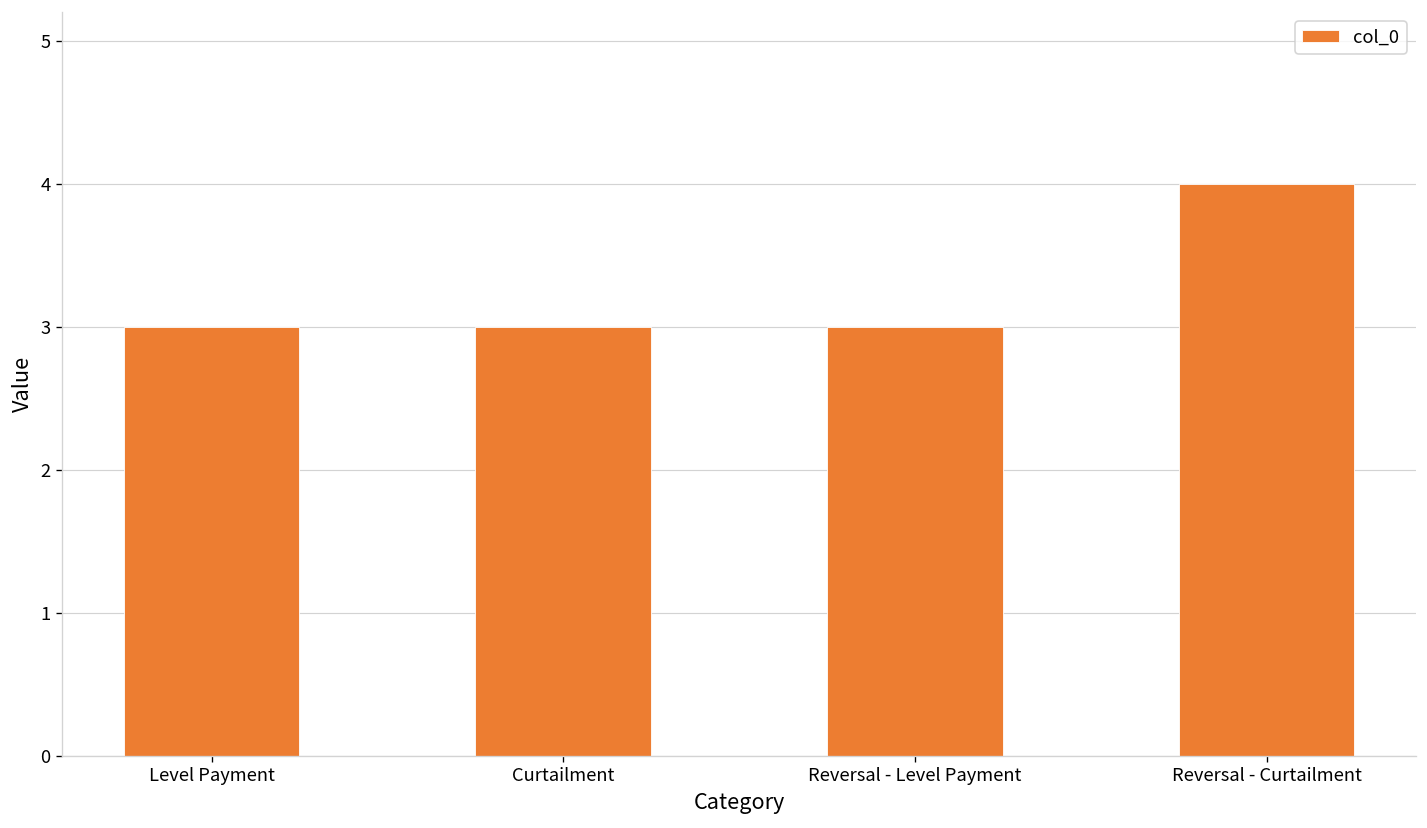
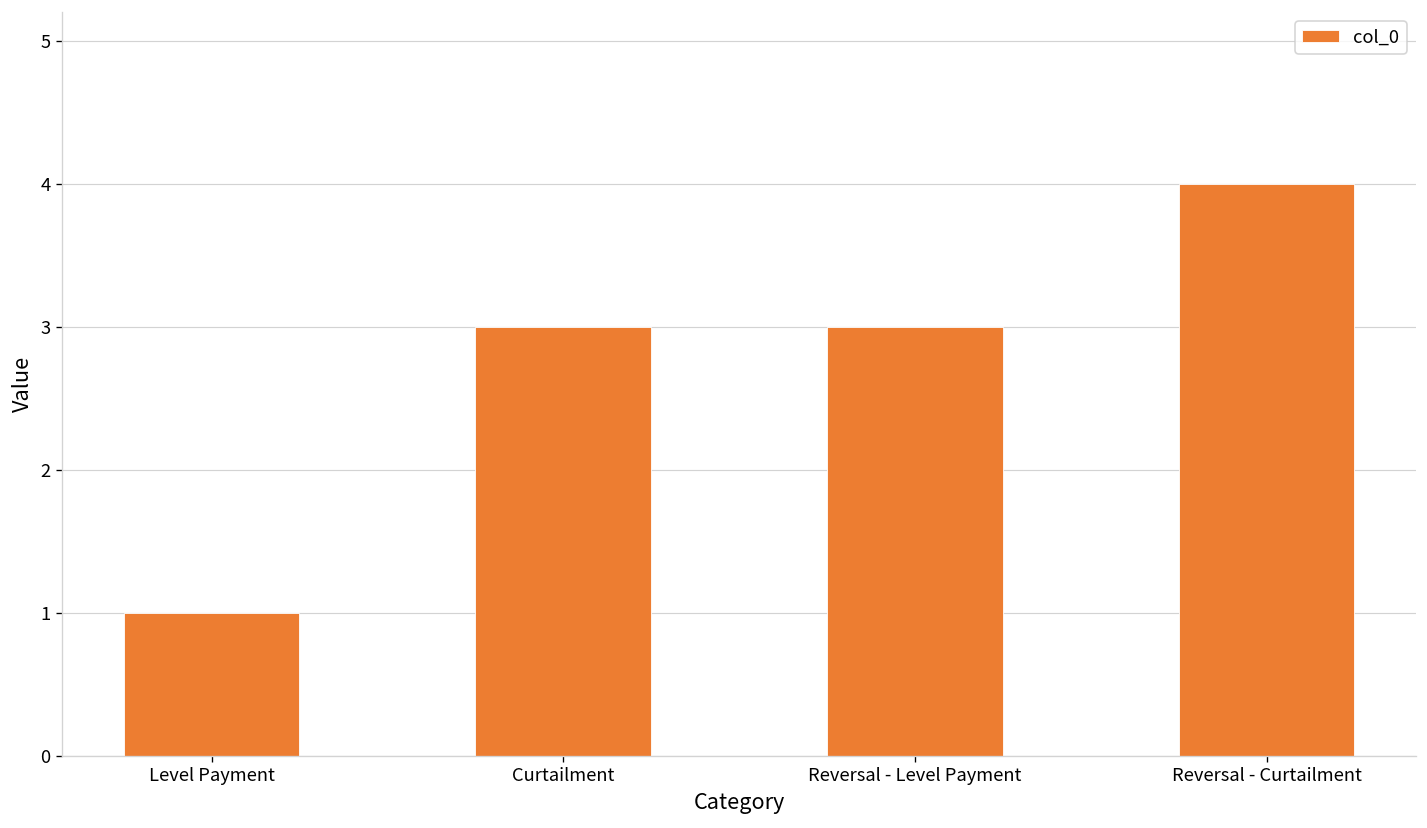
Level Payment: 3 -> 1
